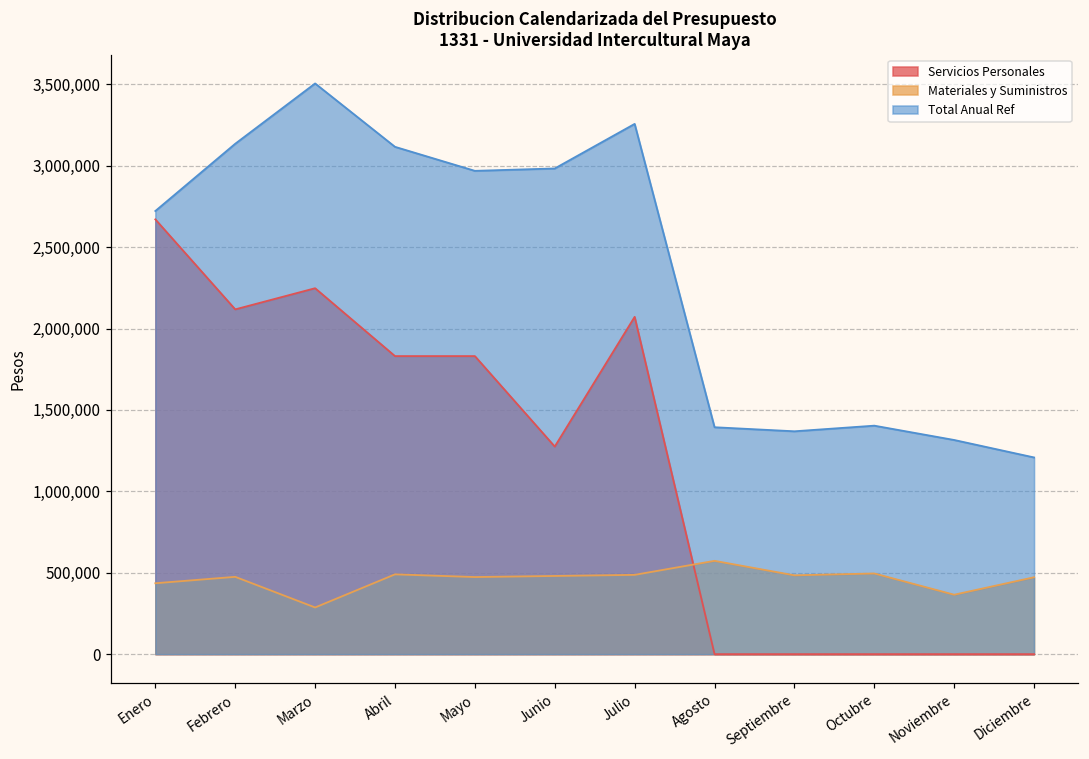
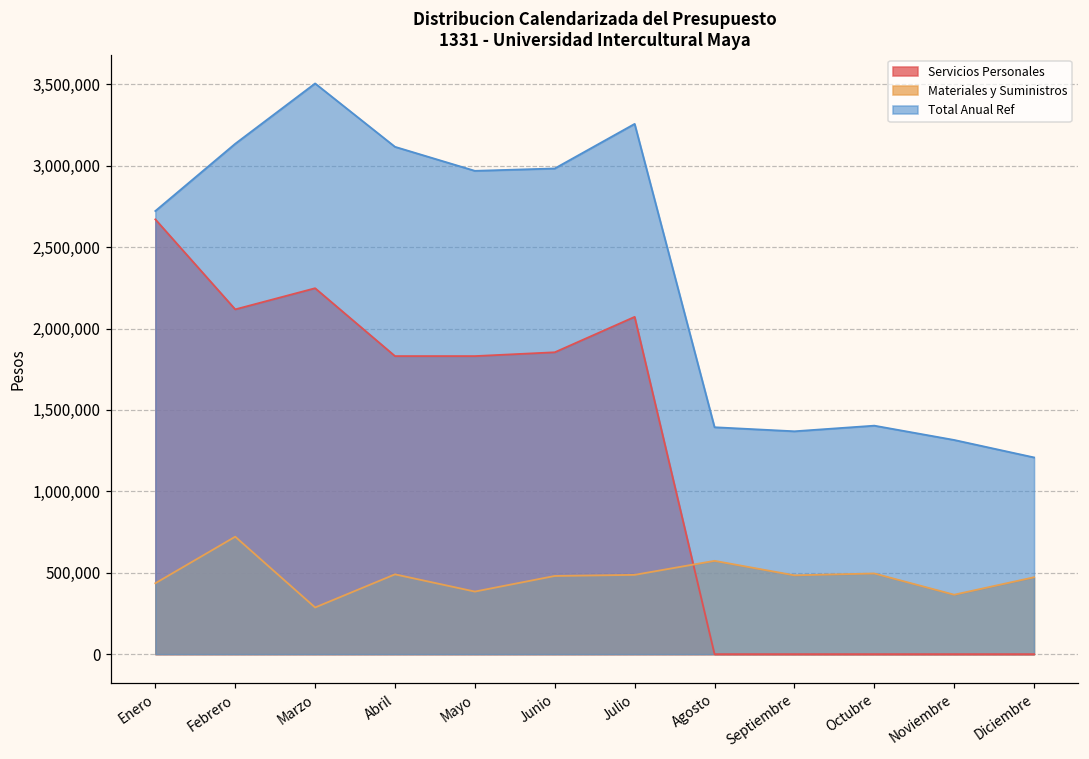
Materiales y Suministros, Febrero: 470,000 -> 720,000
Materiales y Suministros, Mayo: 470,000 -> 380,000
Servicios Personales, Junio: 1,280,000 -> 1,850,000
